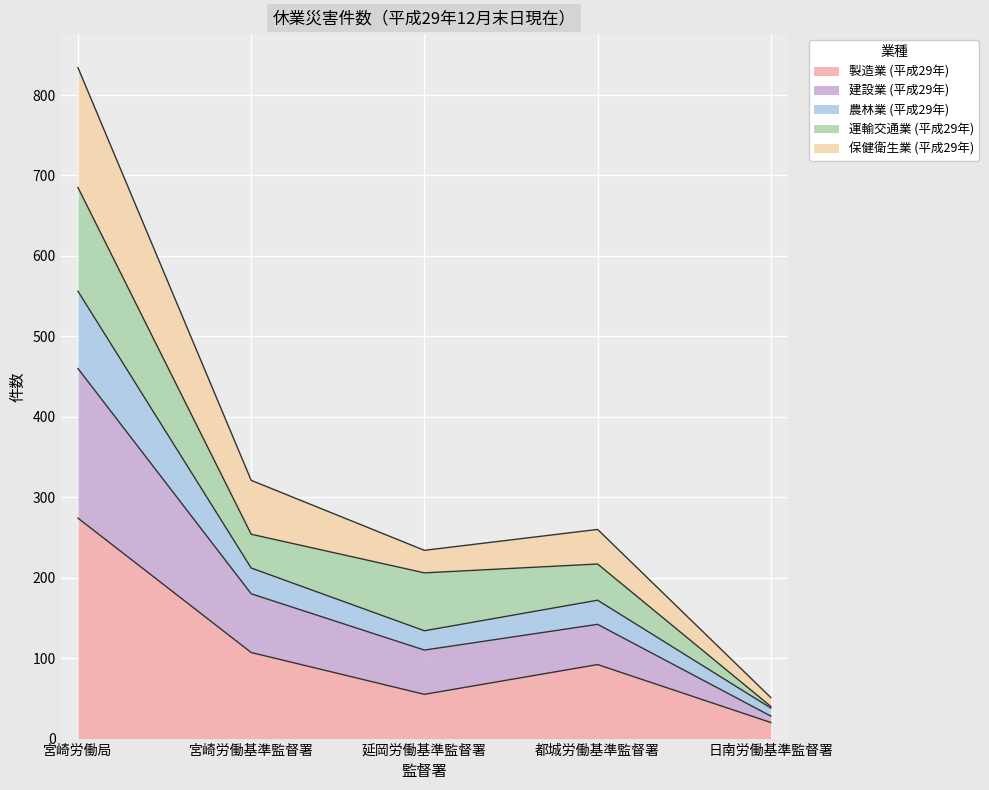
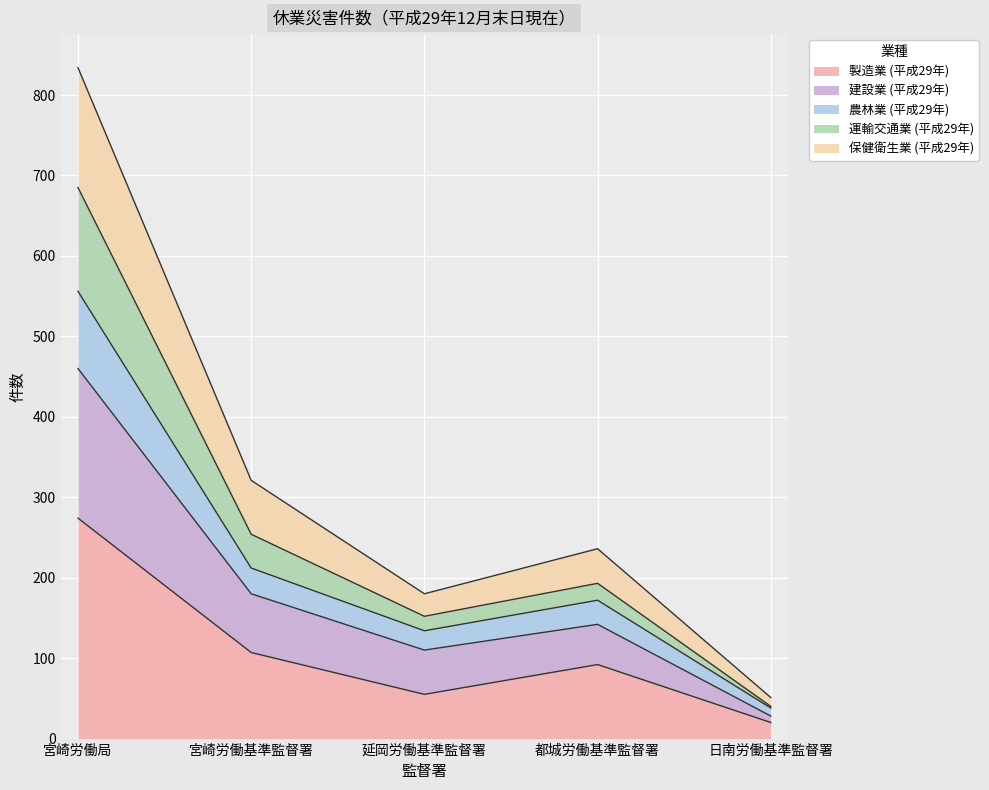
運輸交通業 (平成29年), 延岡労働基準監督署: 70 -> 20
運輸交通業 (平成29年), 都城労働基準監督署: 50 -> 20
